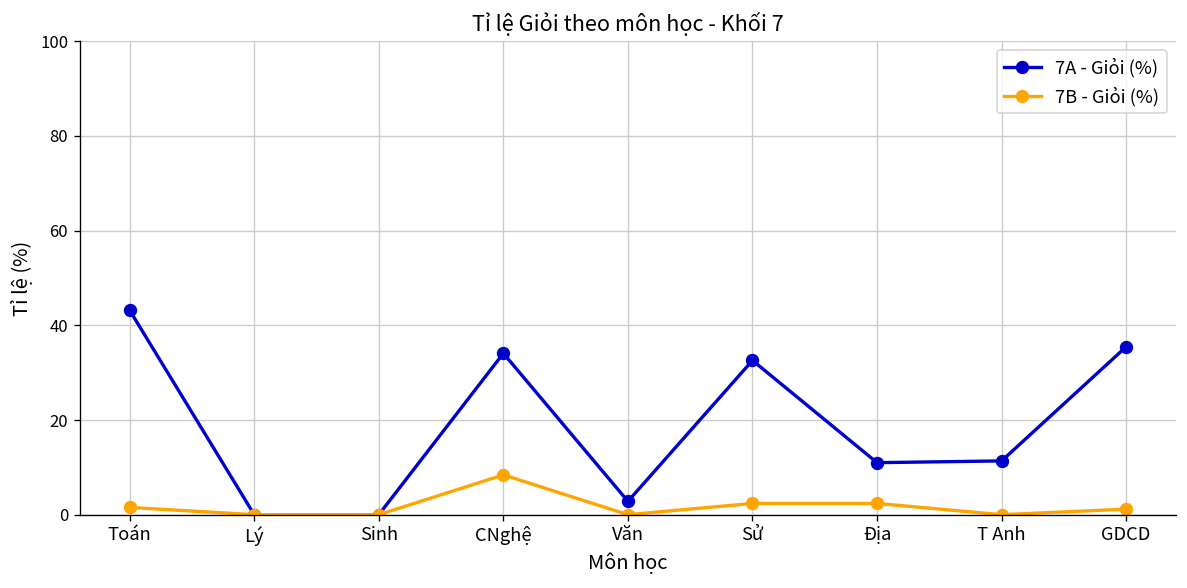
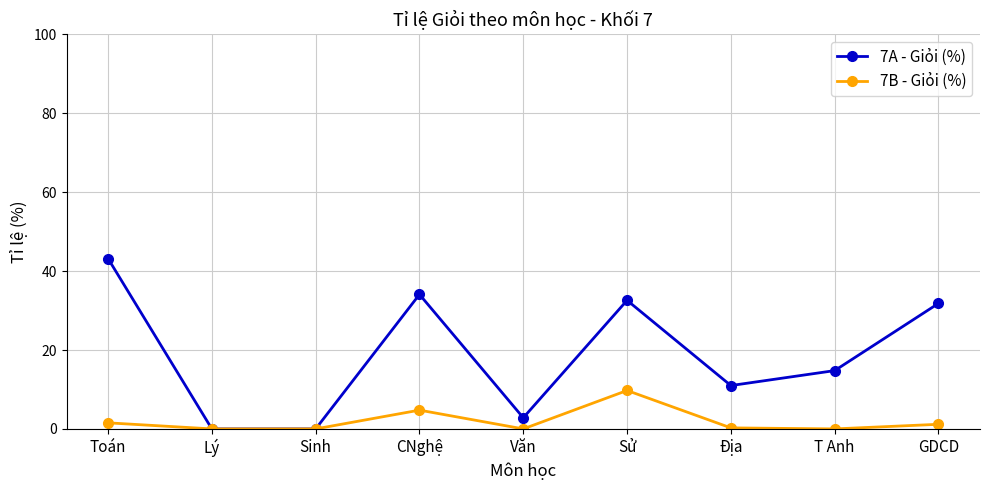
7B - Giỏi (%), CNghệ: 8 -> 5
7B - Giỏi (%), Sử: 2 -> 10
7B - Giỏi (%), Địa: 2 -> 0
7A - Giỏi (%), T Anh: 11 -> 15
7A - Giỏi (%), GDCD: 35 -> 32
